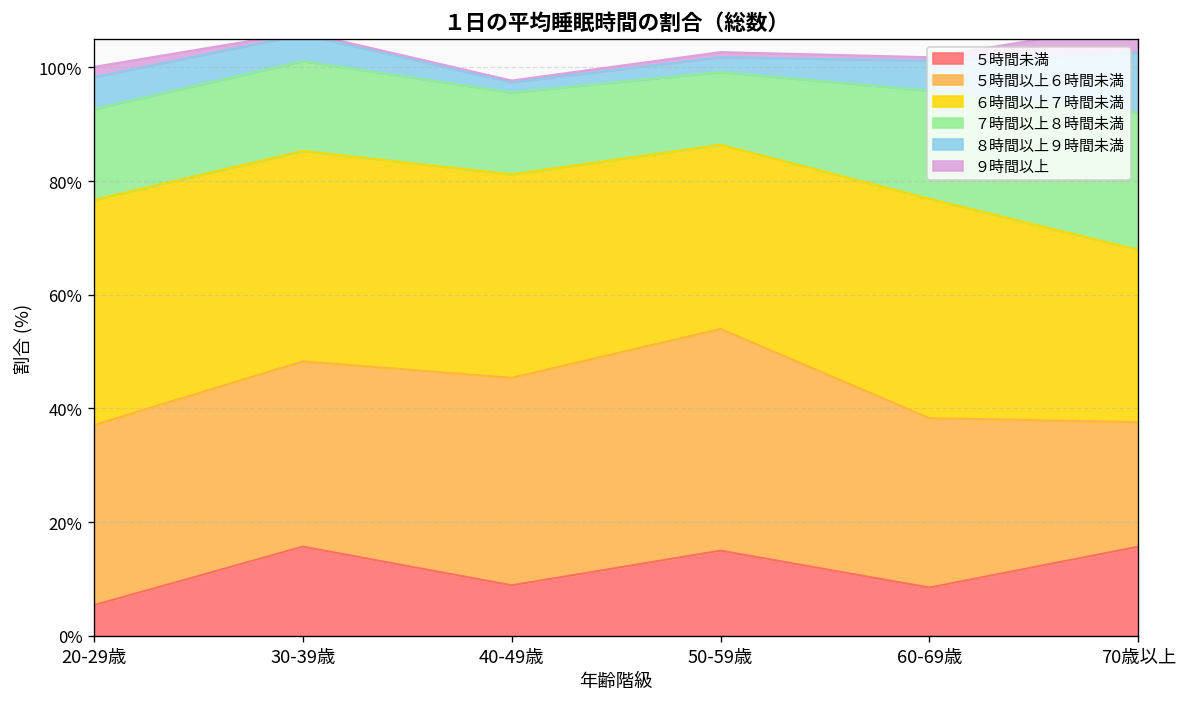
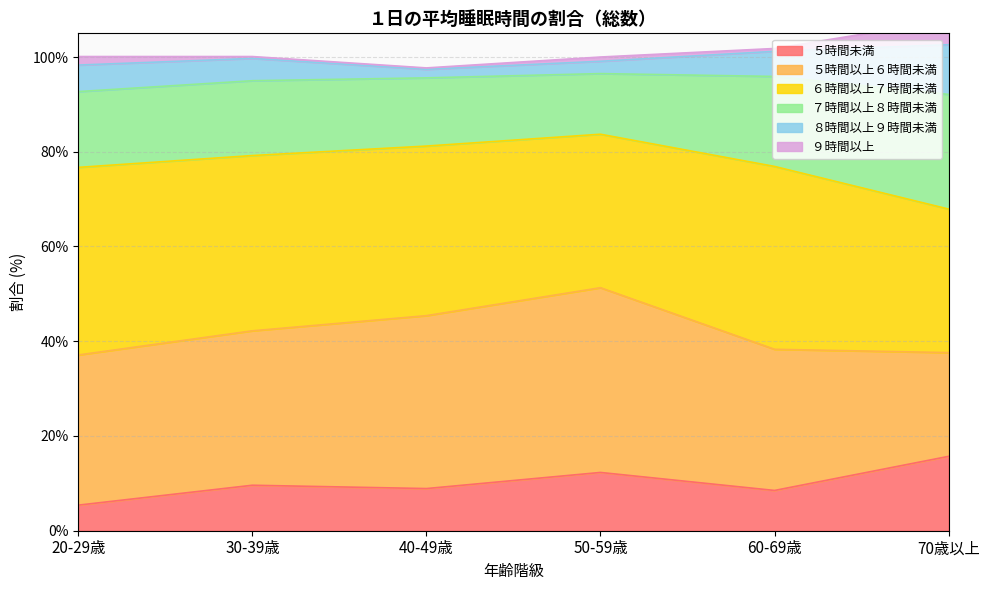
５時間未満, 30-39歳: 16% -> 10%
５時間未満, 50-59歳: 15% -> 12%
